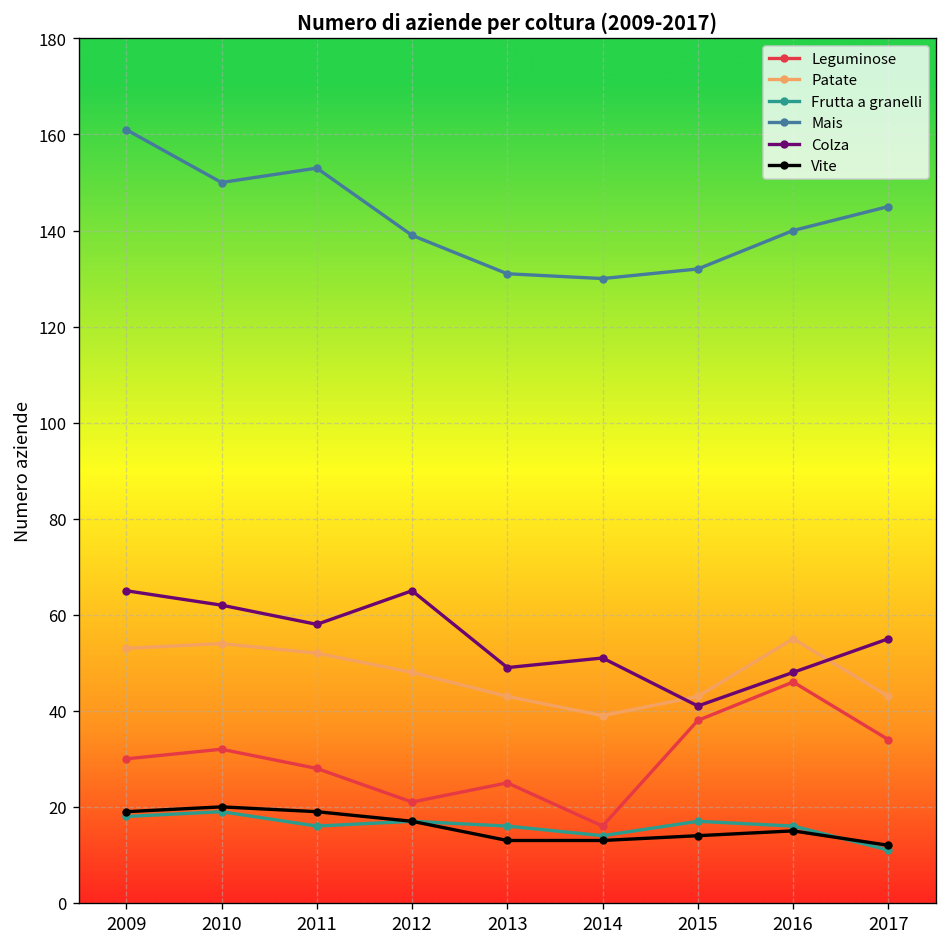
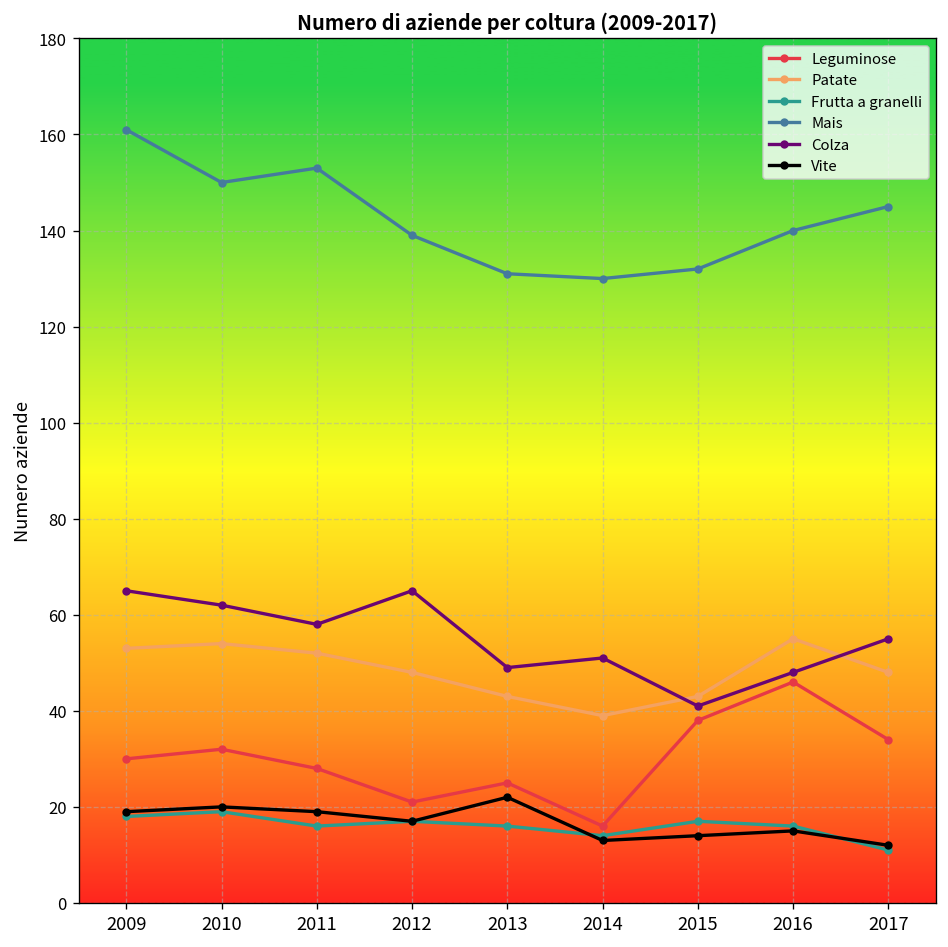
Vite, 2013: 13 -> 22
Patate, 2017: 43 -> 48
